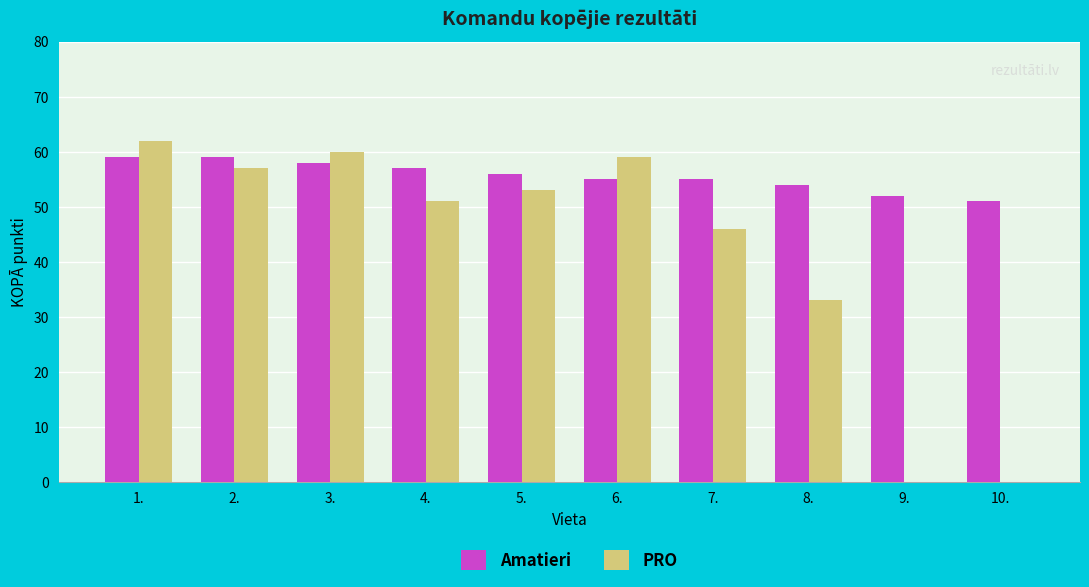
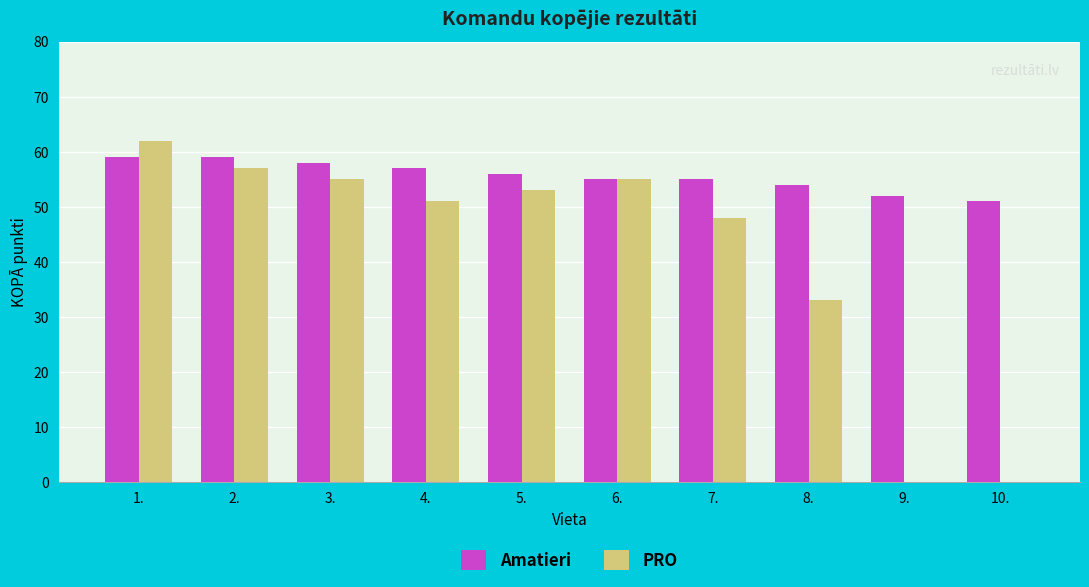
PRO, 3.: 60 -> 55
PRO, 6.: 59 -> 55
PRO, 7.: 46 -> 48
